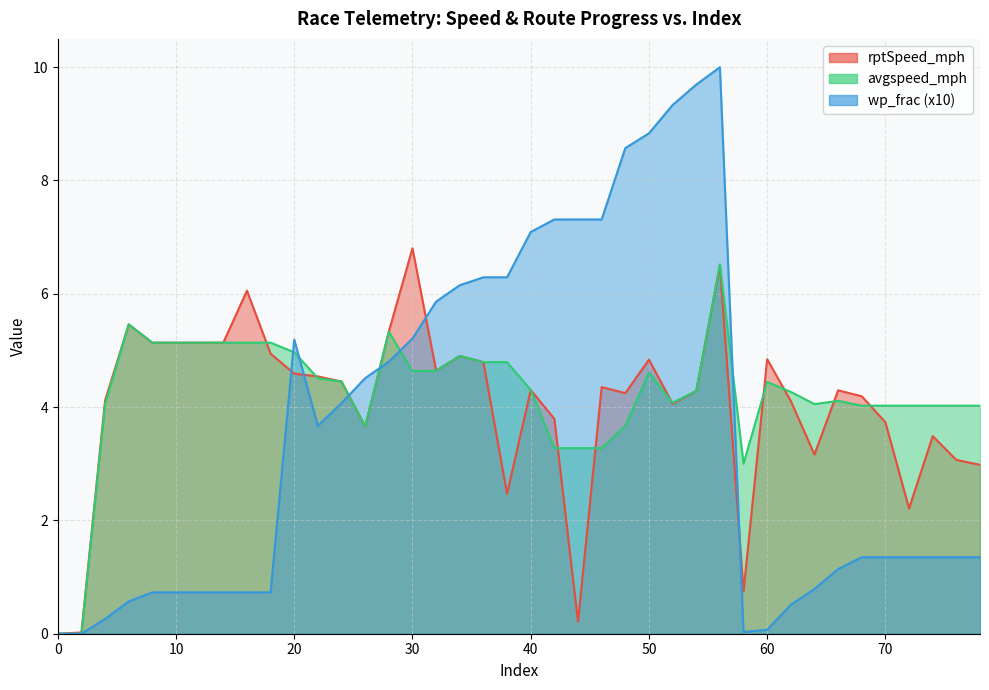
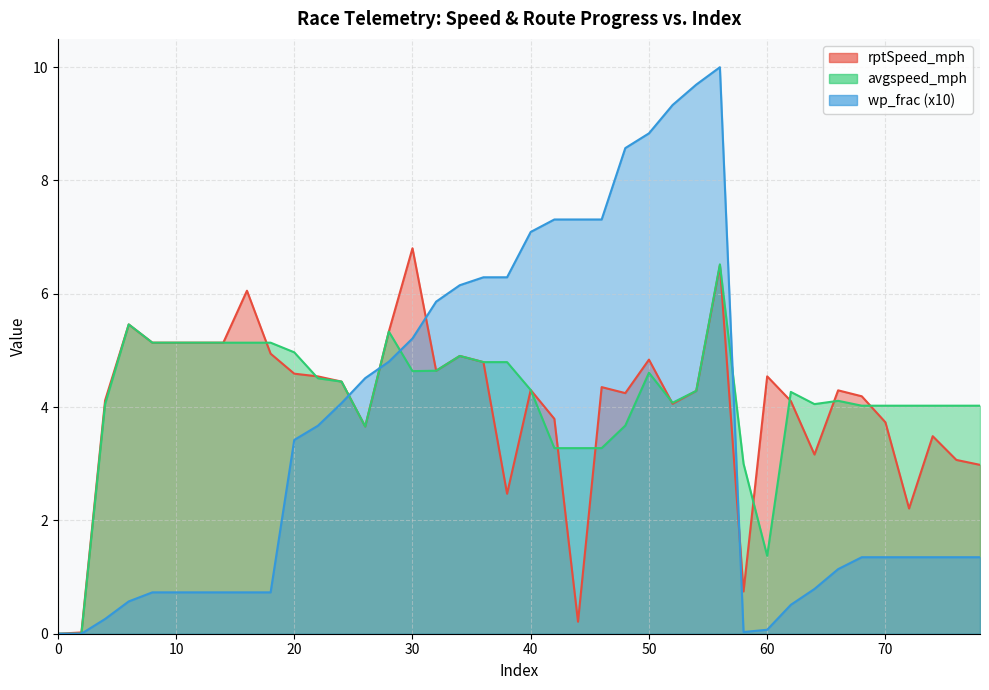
wp_frac (x10), 20: 5.2 -> 3.4
rptSpeed_mph, 60: 4.8 -> 4.5
avgspeed_mph, 60: 4.4 -> 1.4
